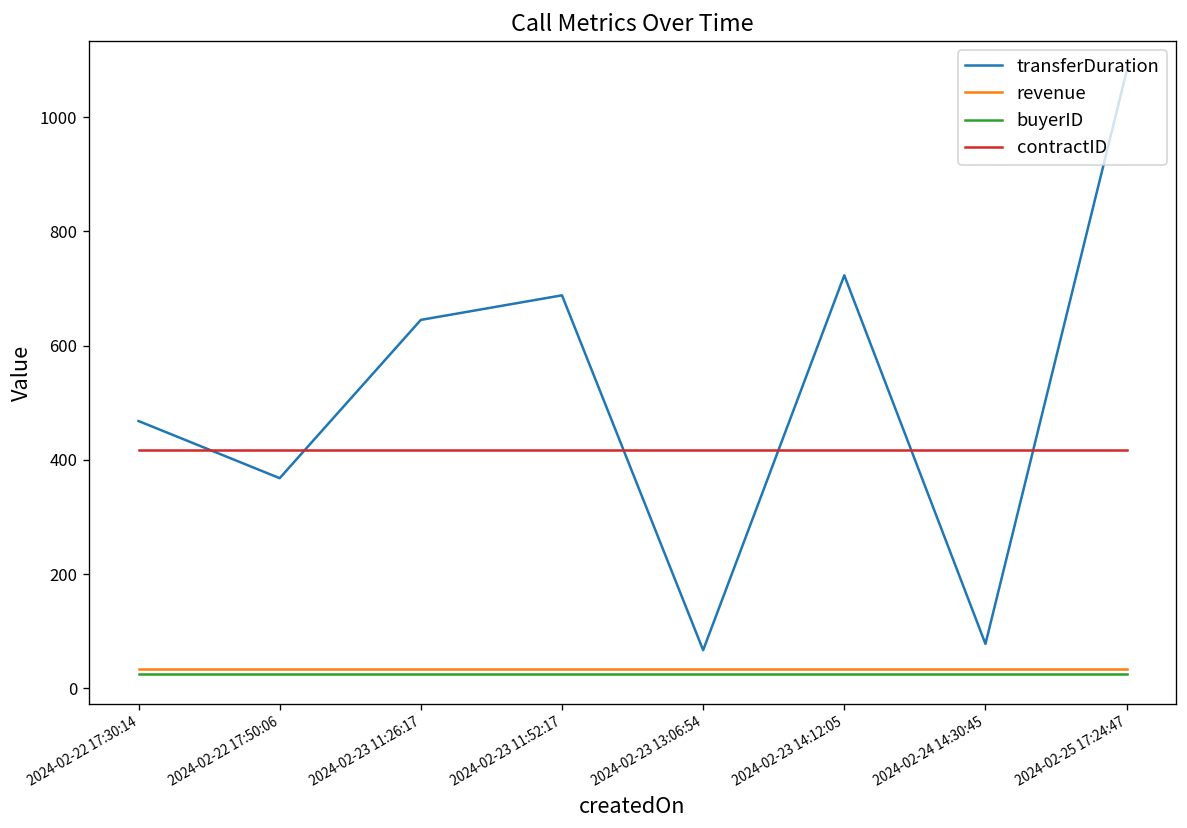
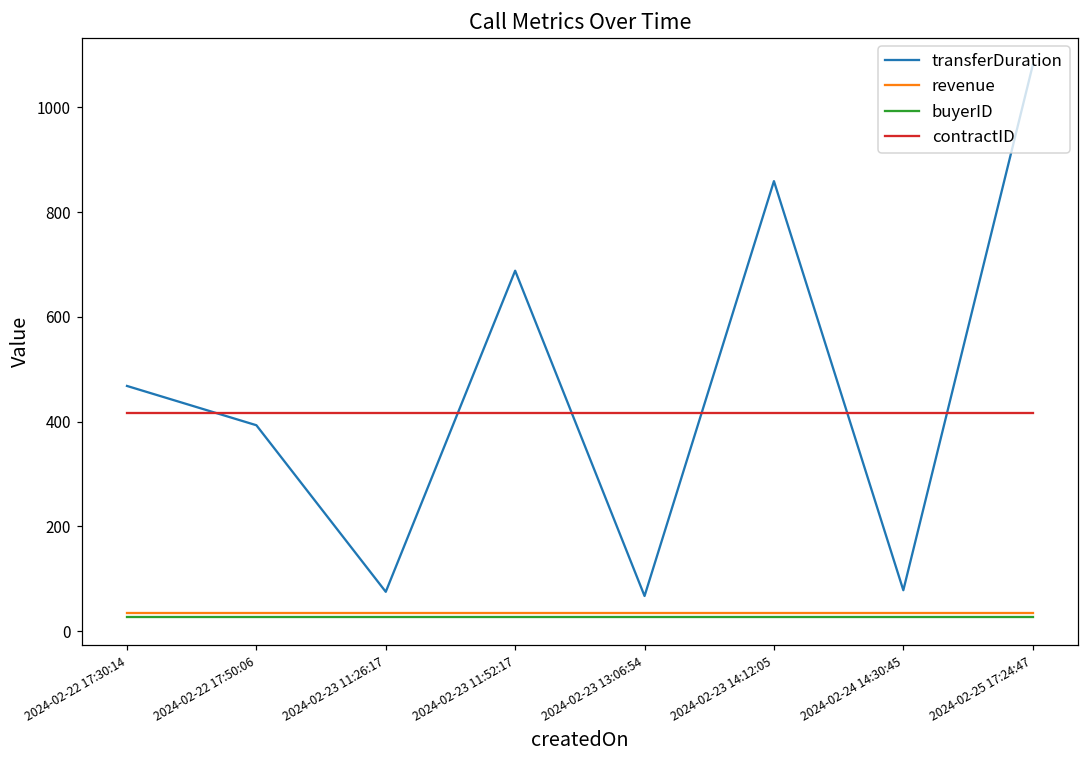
transferDuration, 2024-02-22 17:50:06: 370 -> 390
transferDuration, 2024-02-23 11:26:17: 650 -> 80
transferDuration, 2024-02-23 14:12:05: 720 -> 860
